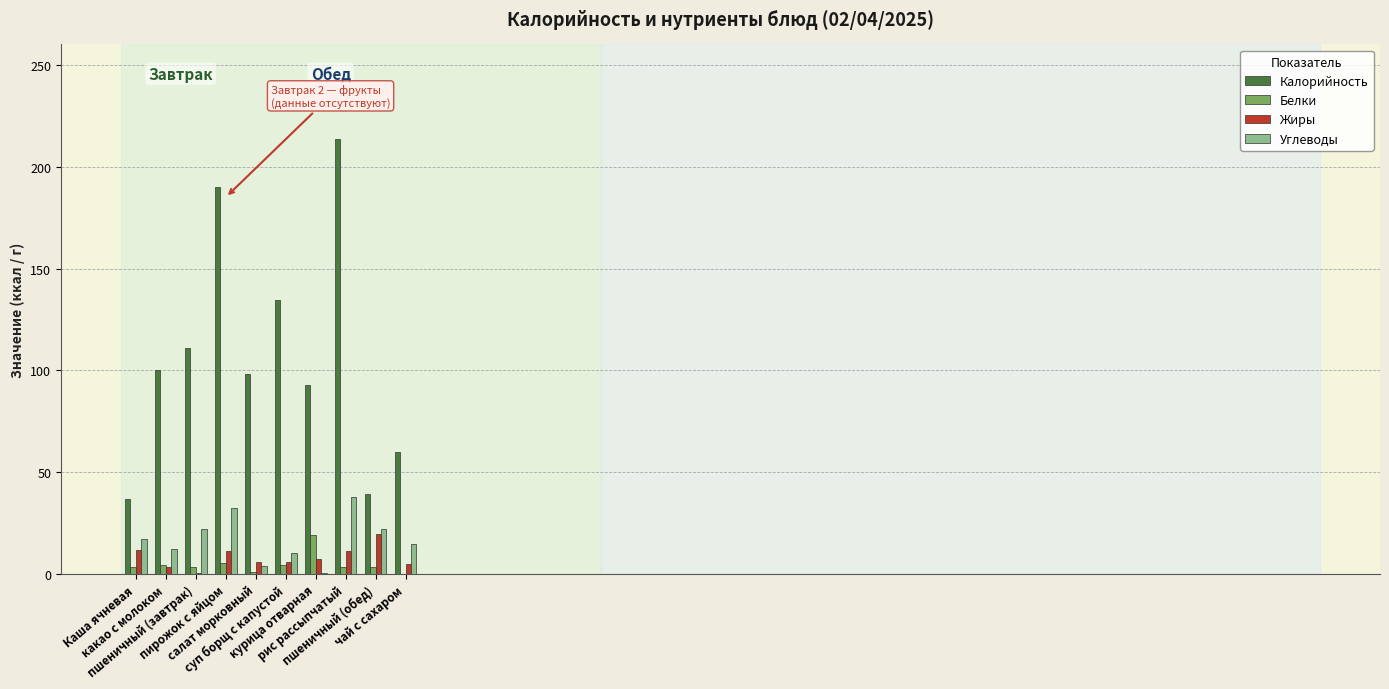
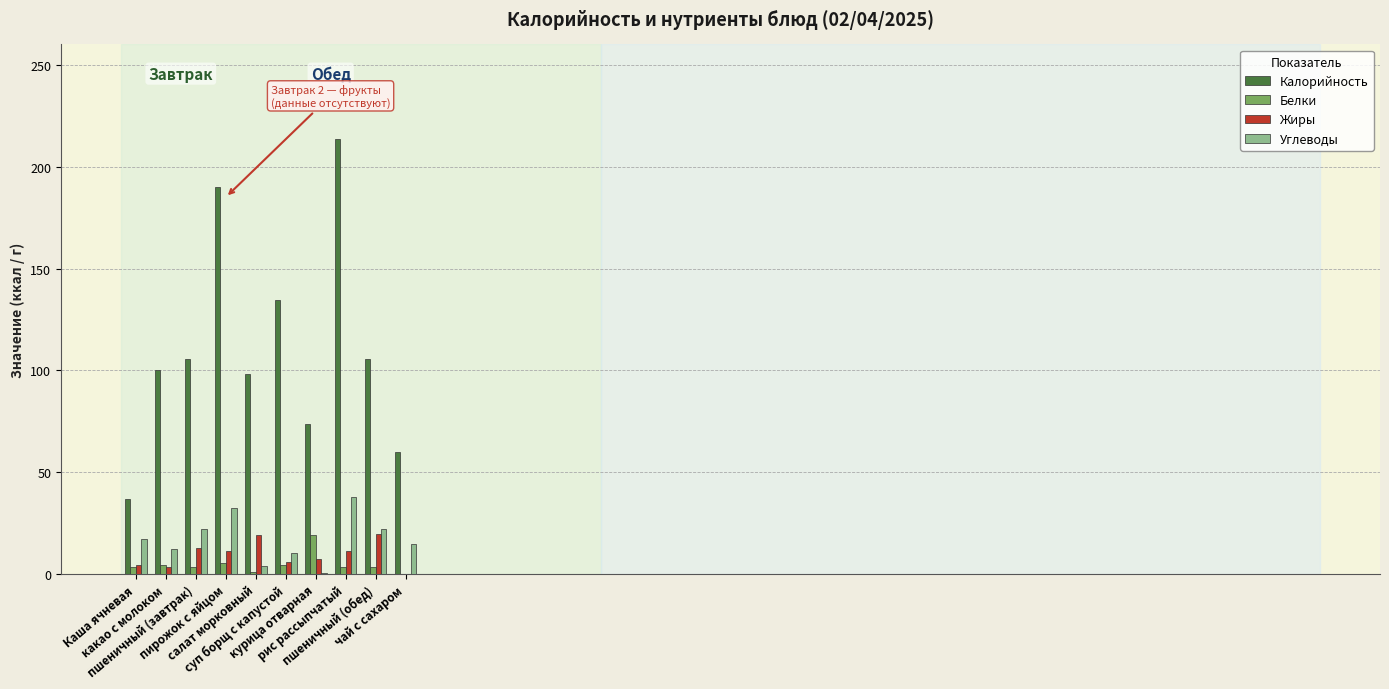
Жиры, Каша ячневая: 12 -> 5
Калорийность, пшеничный (завтрак): 111 -> 106
Жиры, пшеничный (завтрак): 0 -> 13
Жиры, салат морковный: 6 -> 19
Калорийность, курица отварная: 93 -> 74
Калорийность, пшеничный (обед): 40 -> 106
Жиры, чай с сахаром: 5 -> 0
